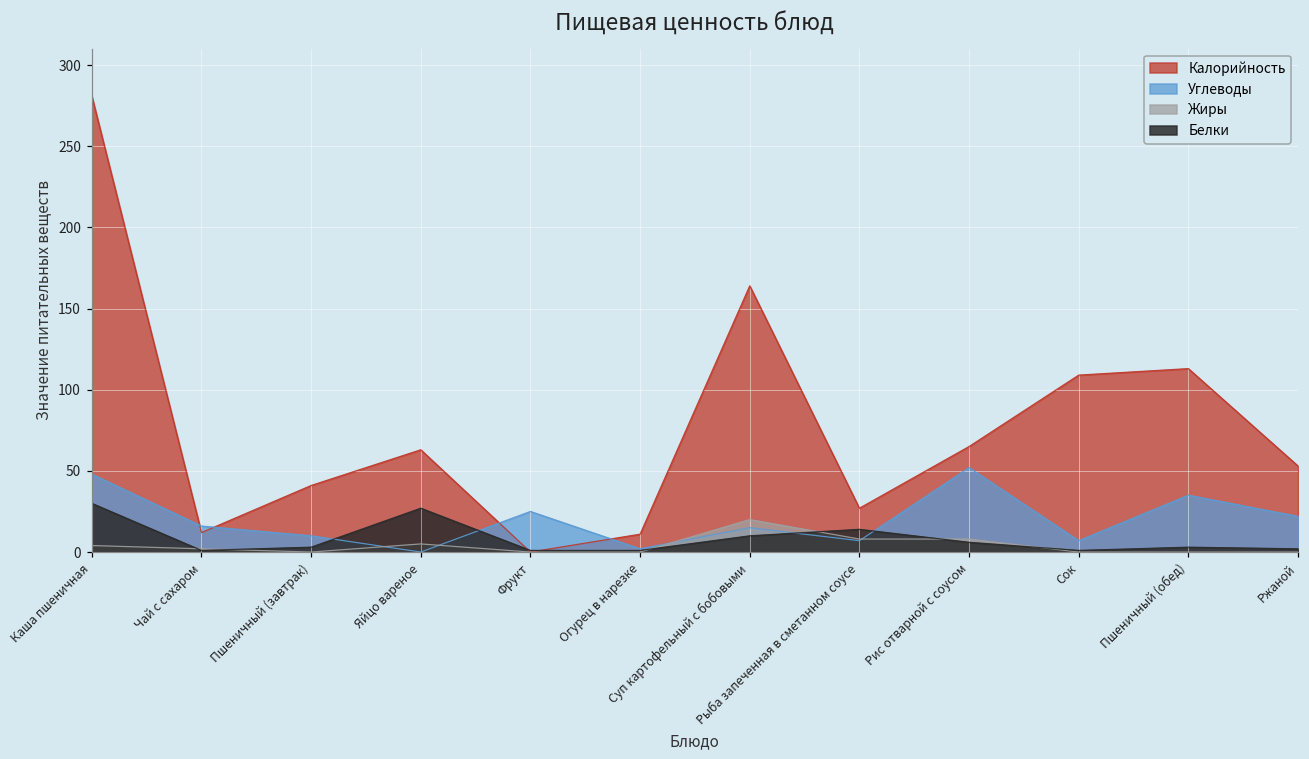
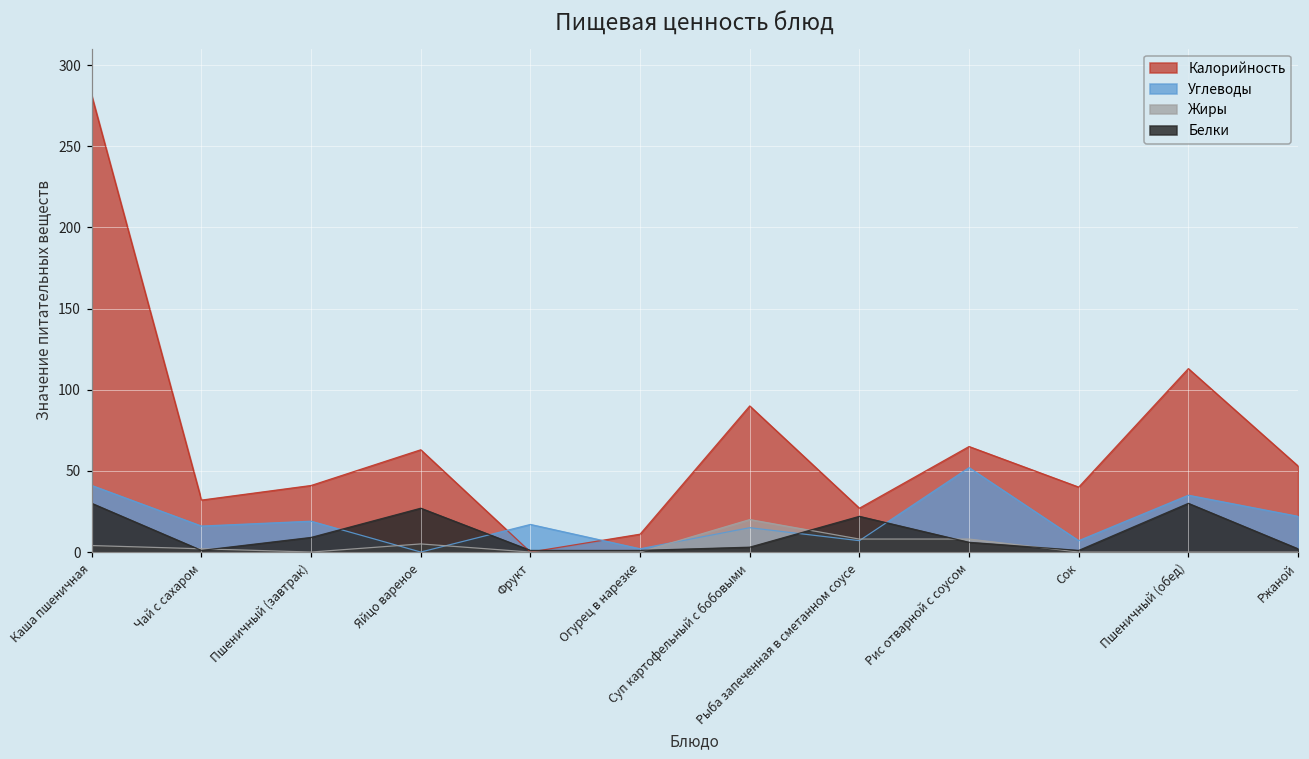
Углеводы, Каша пшеничная: 48 -> 41
Калорийность, Чай с сахаром: 12 -> 32
Углеводы, Пшеничный (завтрак): 10 -> 19
Белки, Пшеничный (завтрак): 3 -> 9
Углеводы, Фрукт: 25 -> 17
Калорийность, Суп картофельный с бобовыми: 164 -> 90
Белки, Суп картофельный с бобовыми: 10 -> 3
Белки, Рыба запеченная в сметанном соусе: 14 -> 22
Калорийность, Сок: 109 -> 40
Белки, Пшеничный (обед): 3 -> 30
